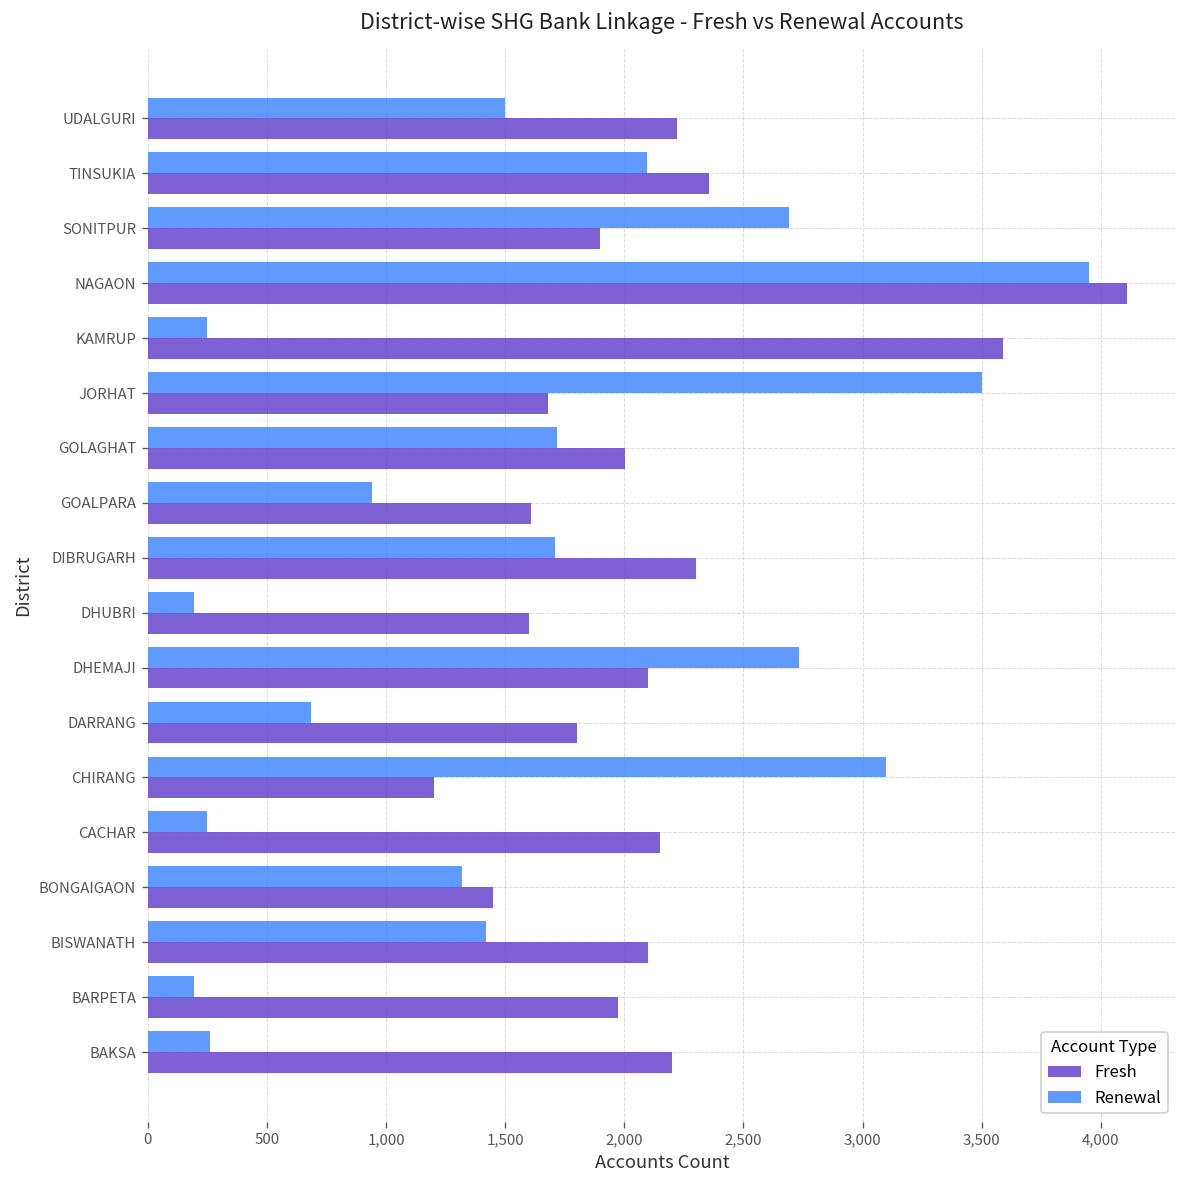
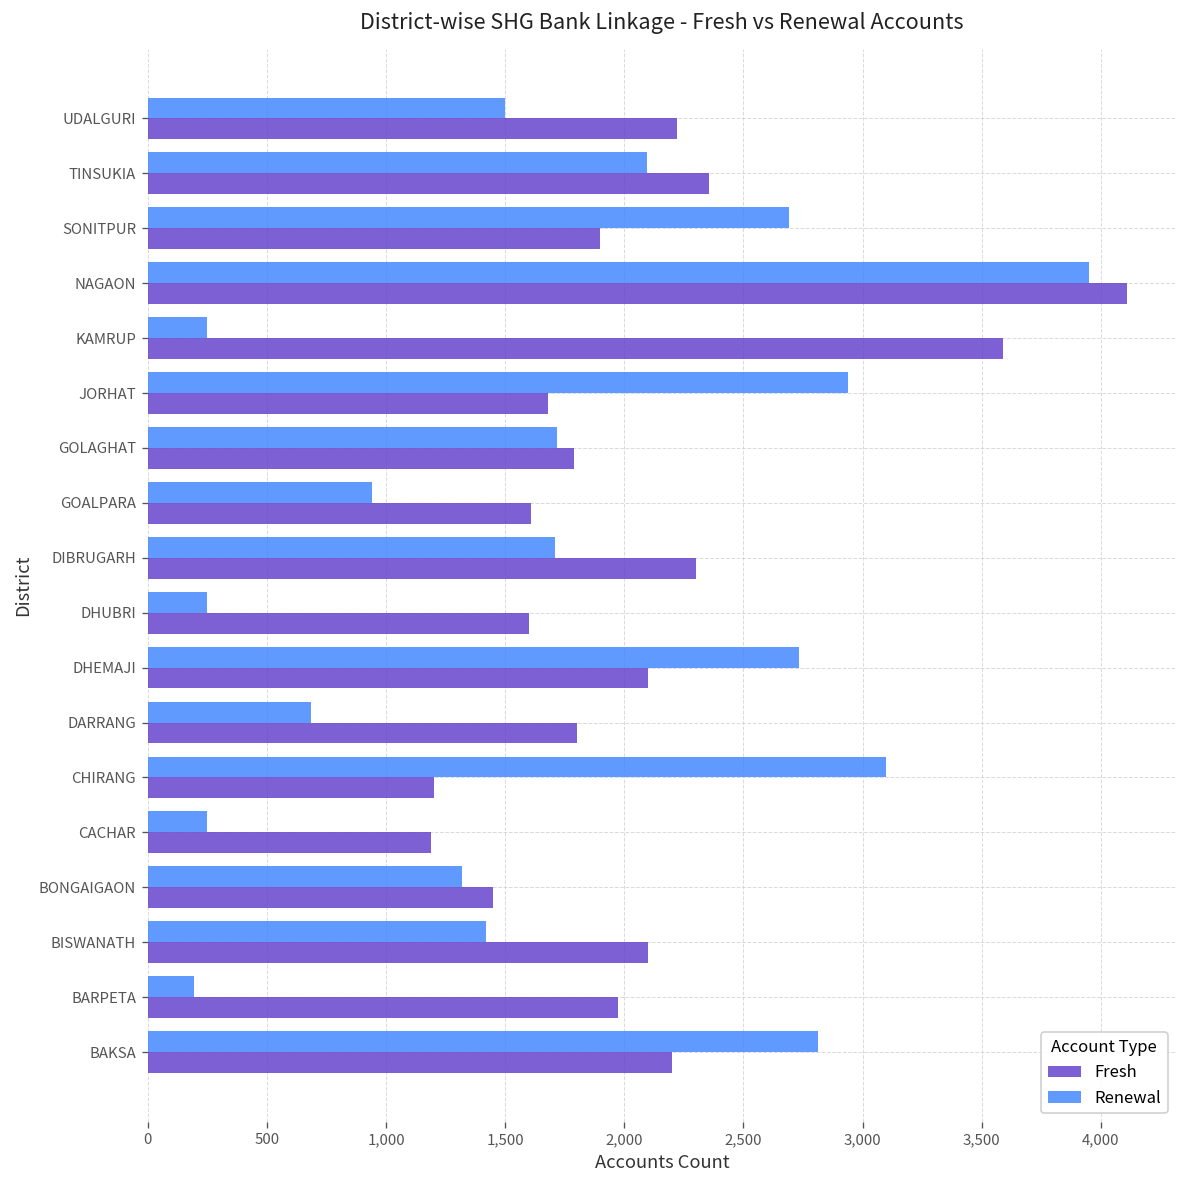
Renewal, JORHAT: 3,500 -> 2,940
Fresh, GOLAGHAT: 2,000 -> 1,790
Renewal, DHUBRI: 190 -> 250
Fresh, CACHAR: 2,150 -> 1,190
Renewal, BAKSA: 260 -> 2,810
